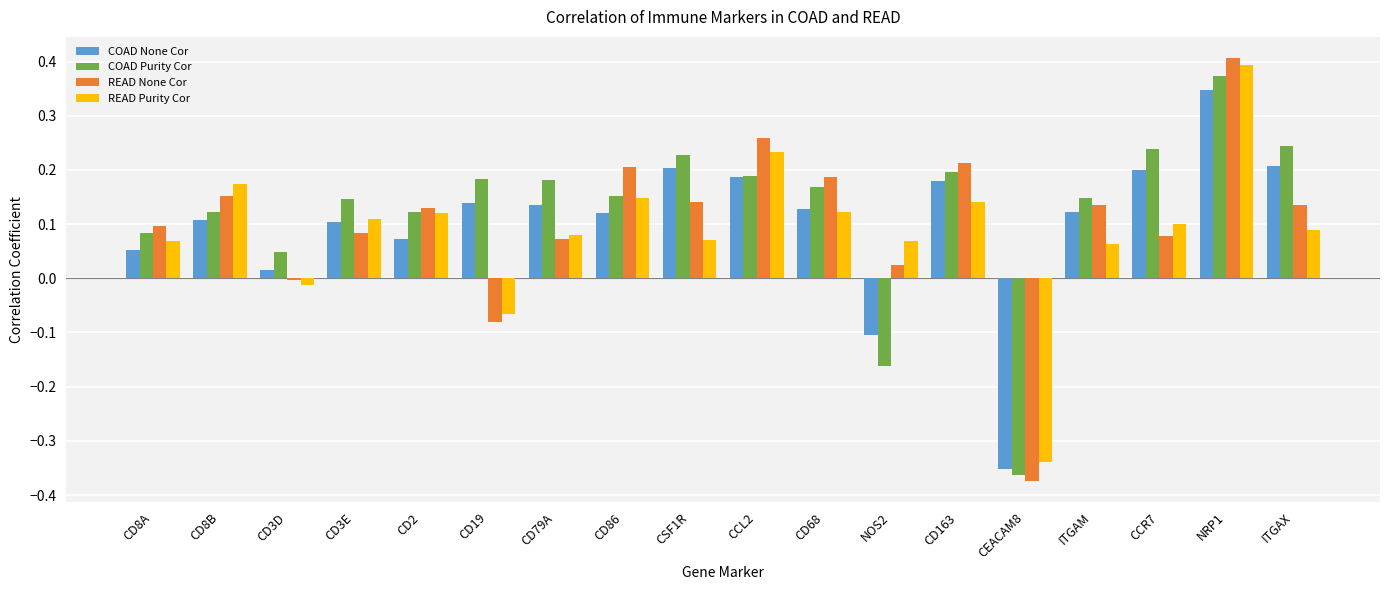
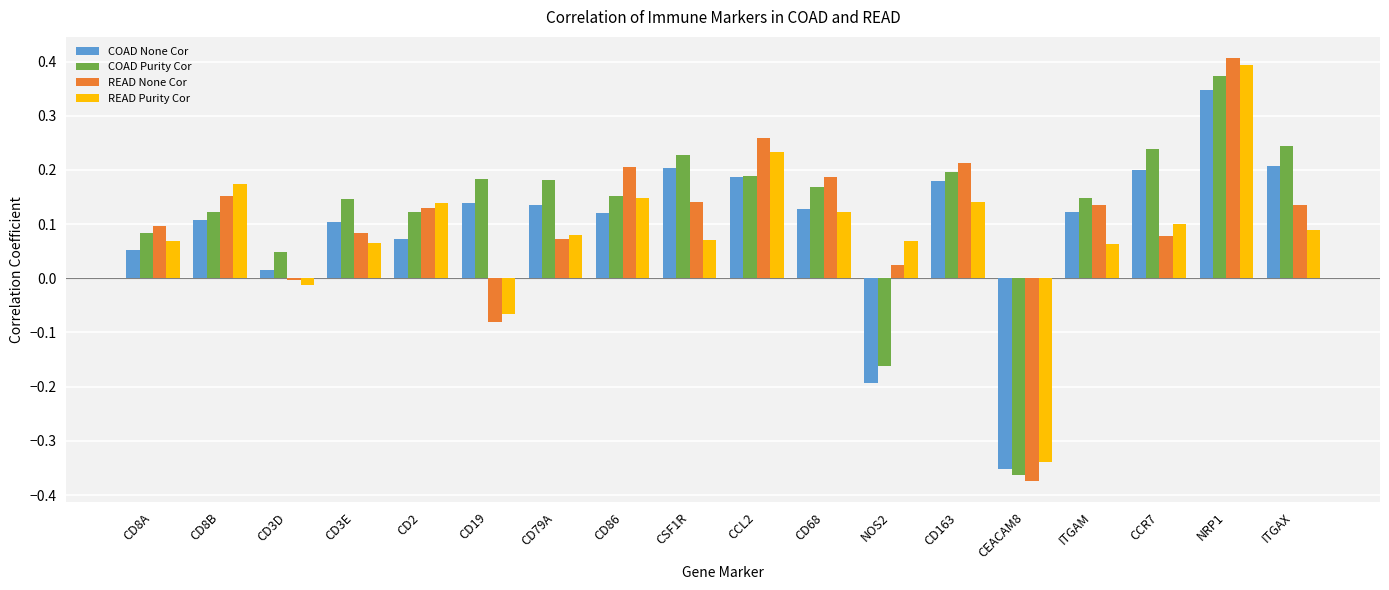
READ Purity Cor, CD3E: 0.11 -> 0.07
READ Purity Cor, CD2: 0.12 -> 0.14
COAD None Cor, NOS2: -0.10 -> -0.19
